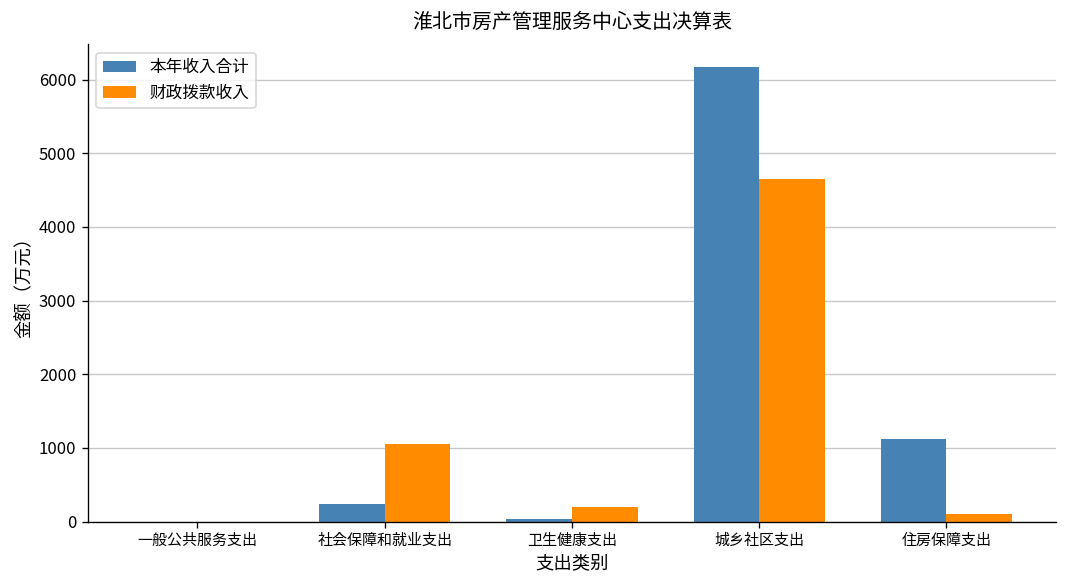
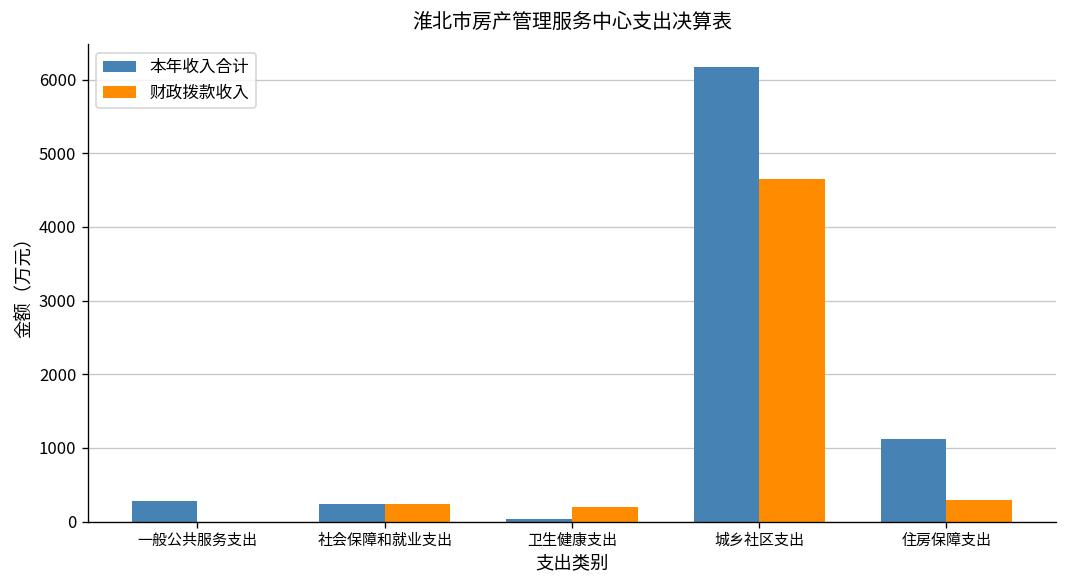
本年收入合计, 一般公共服务支出: 0 -> 300
财政拨款收入, 社会保障和就业支出: 1100 -> 200
财政拨款收入, 住房保障支出: 100 -> 300
